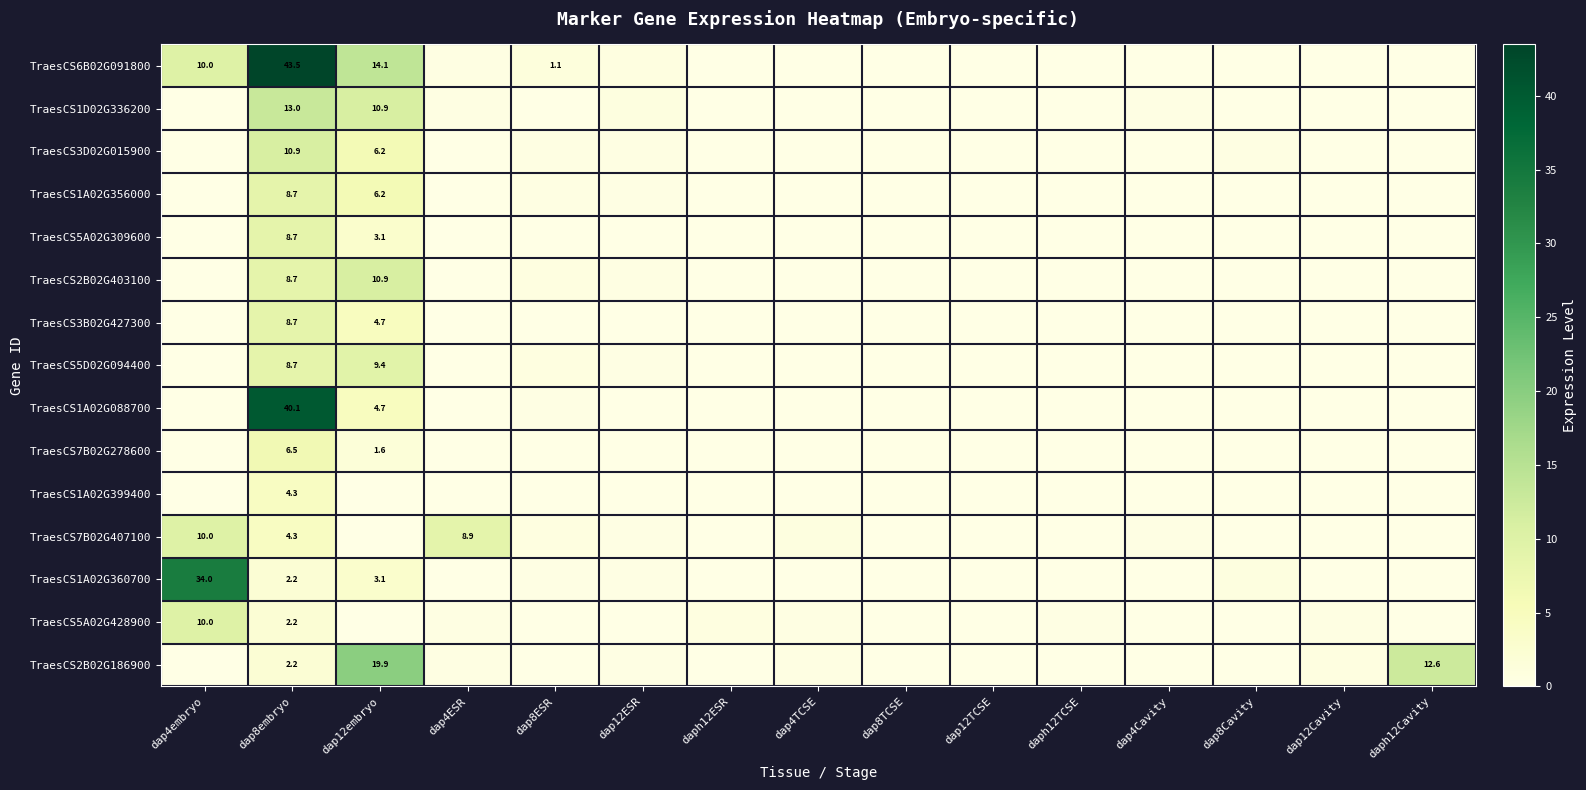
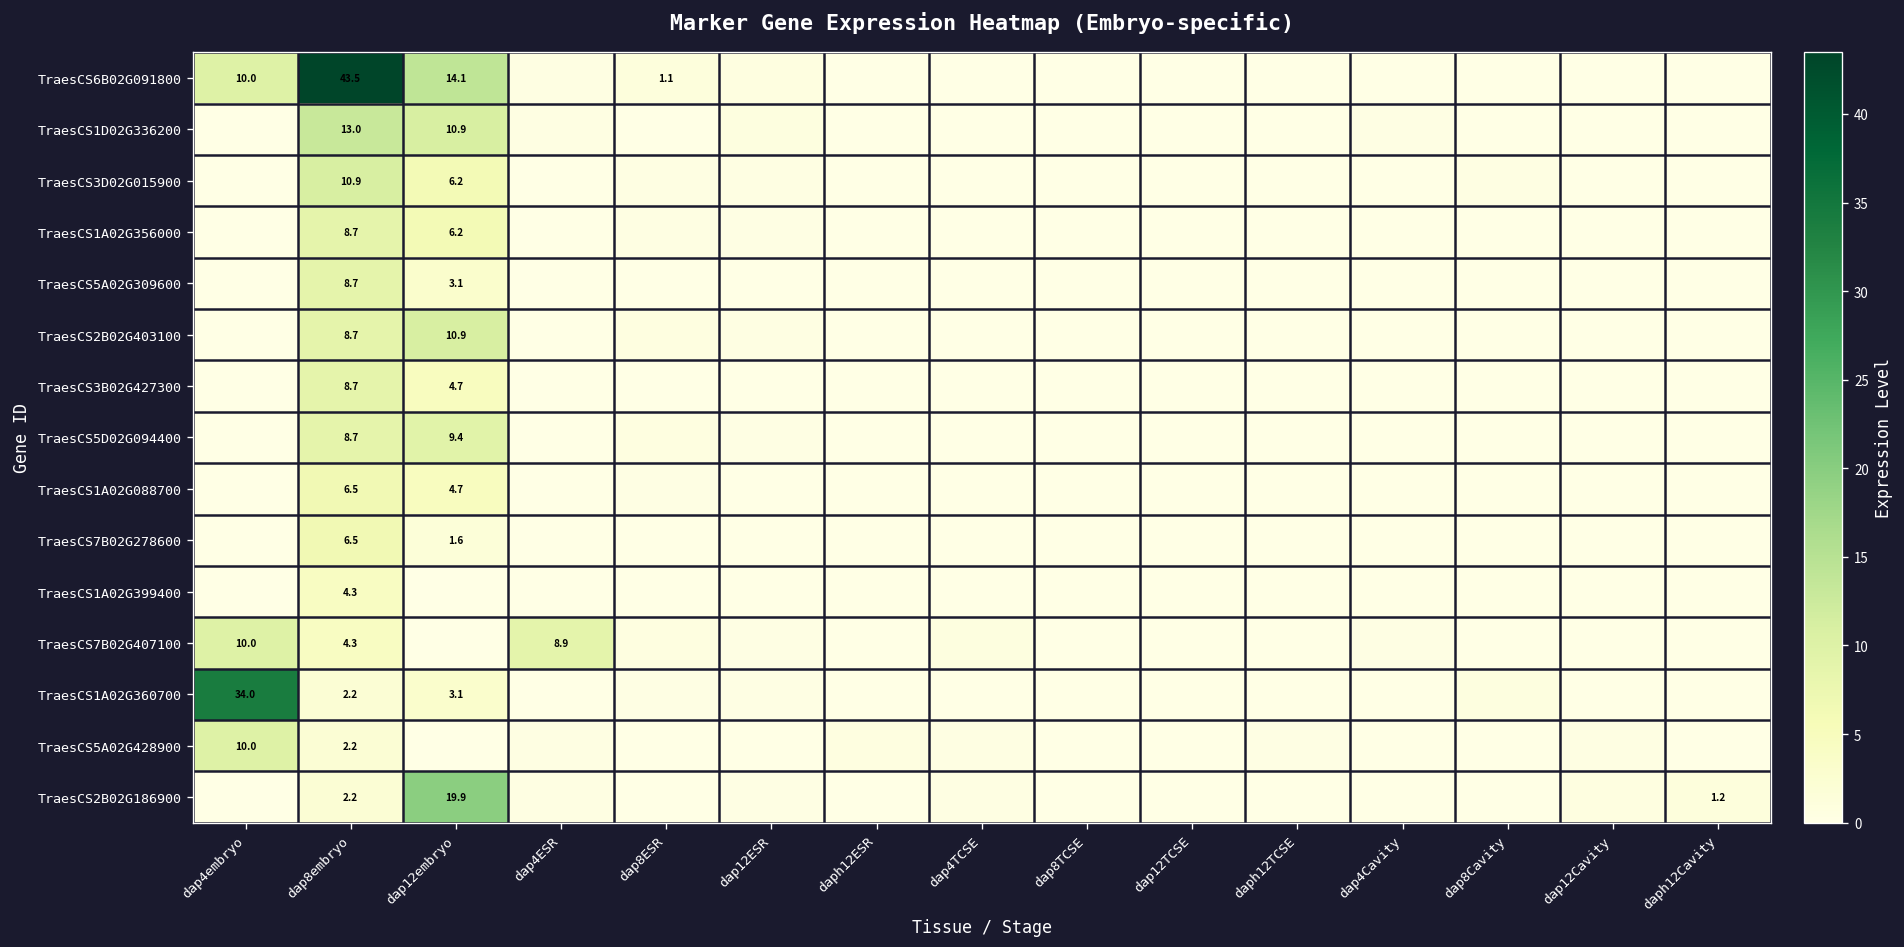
TraesCS1A02G088700, dap8embryo: 40.1 -> 6.5
TraesCS2B02G186900, daph12Cavity: 12.6 -> 1.2
